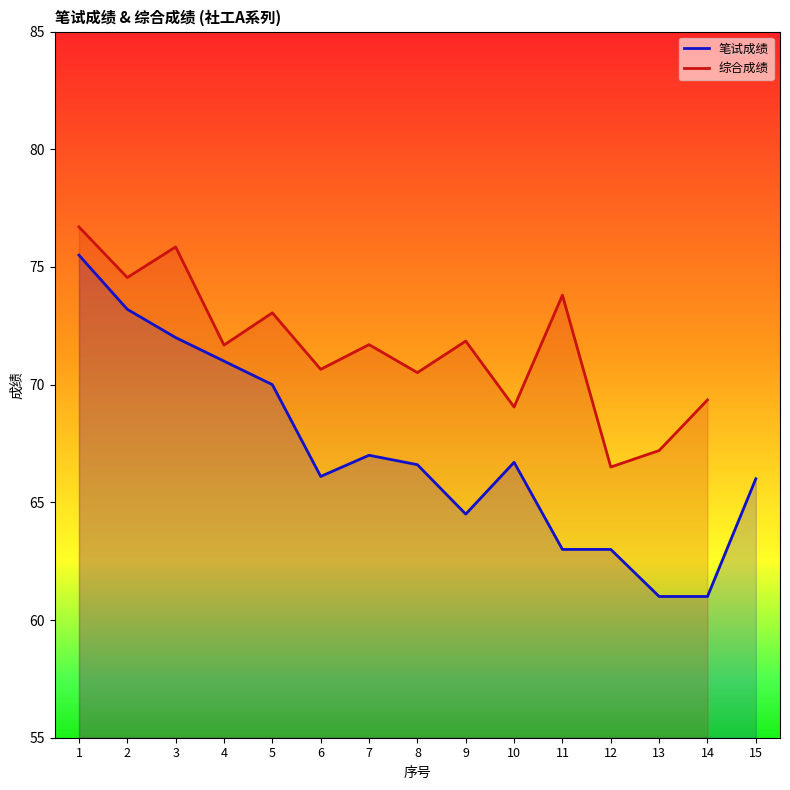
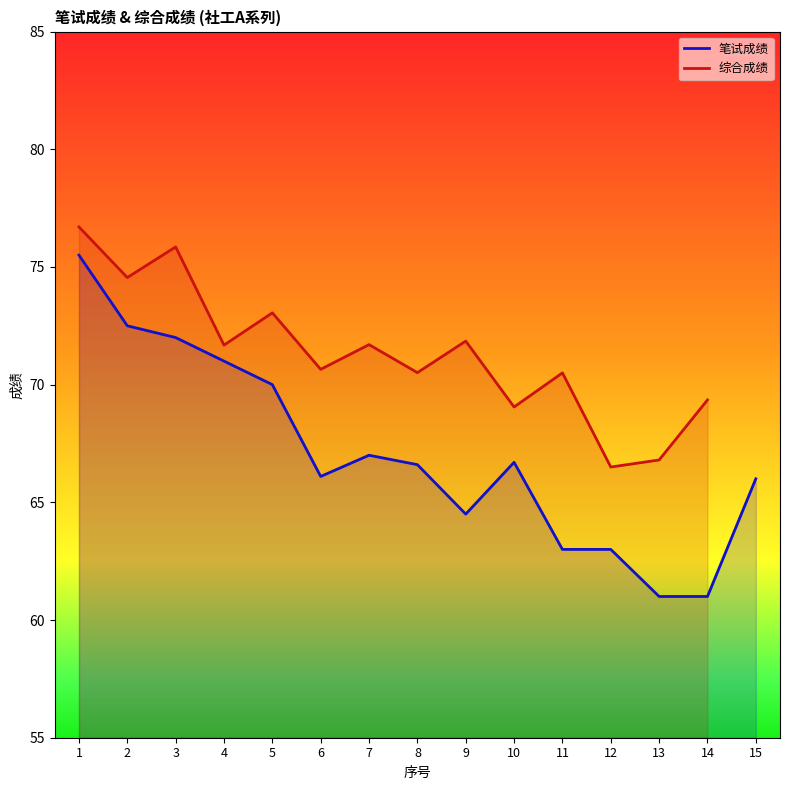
笔试成绩, 2: 73.2 -> 72.5
综合成绩, 11: 73.8 -> 70.5
综合成绩, 13: 67.2 -> 66.8
